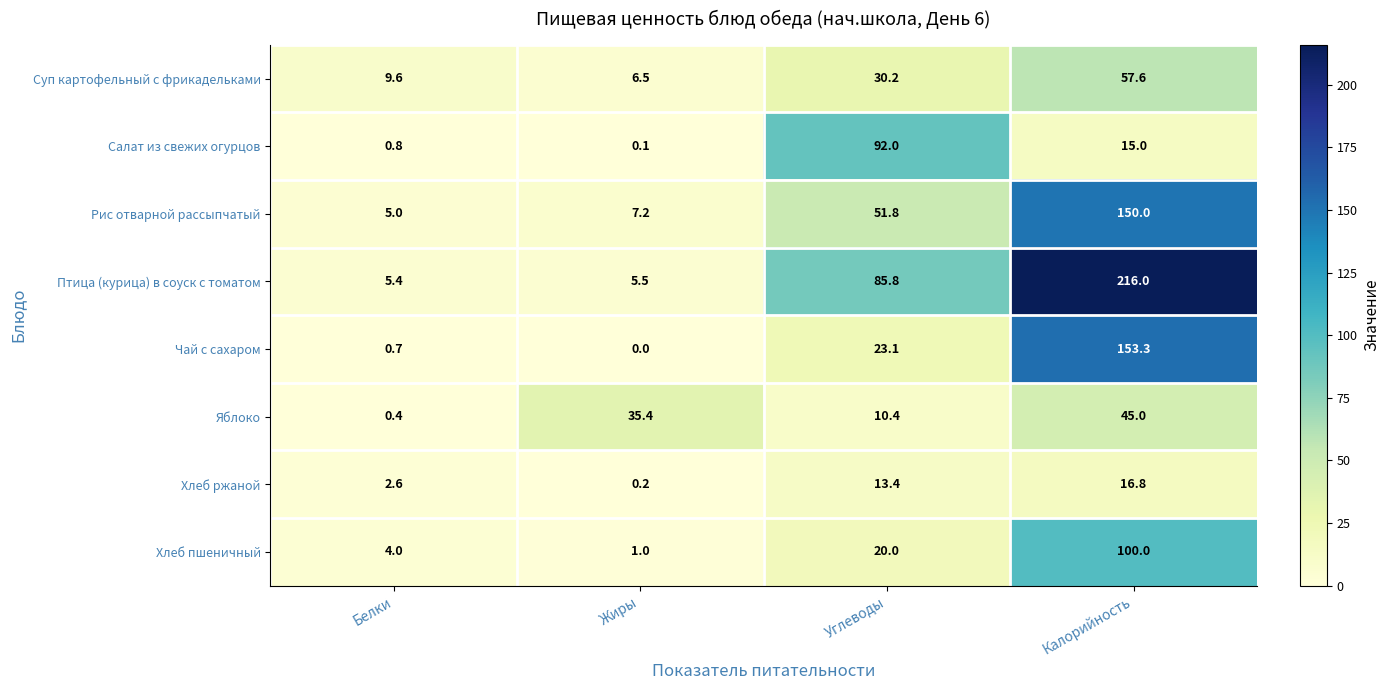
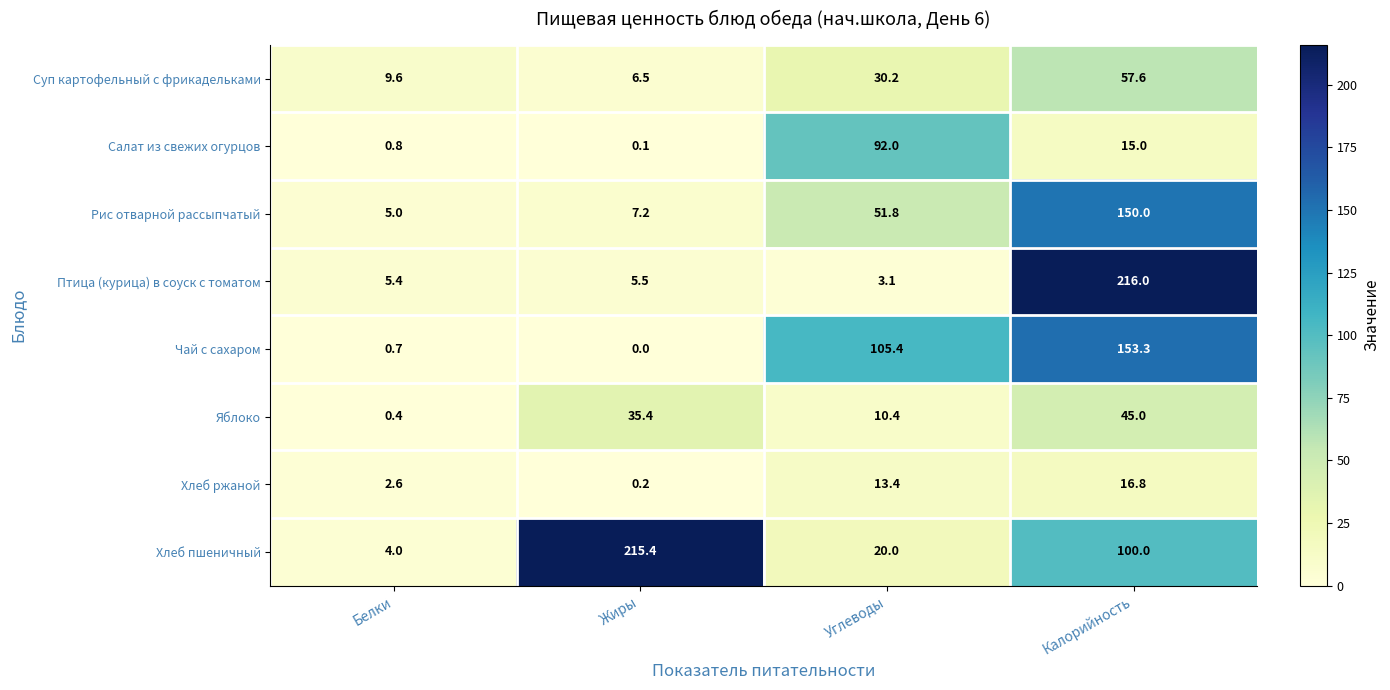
Птица (курица) в соуск с томатом, Углеводы: 85.8 -> 3.1
Чай с сахаром, Углеводы: 23.1 -> 105.4
Хлеб пшеничный, Жиры: 1.0 -> 215.4
